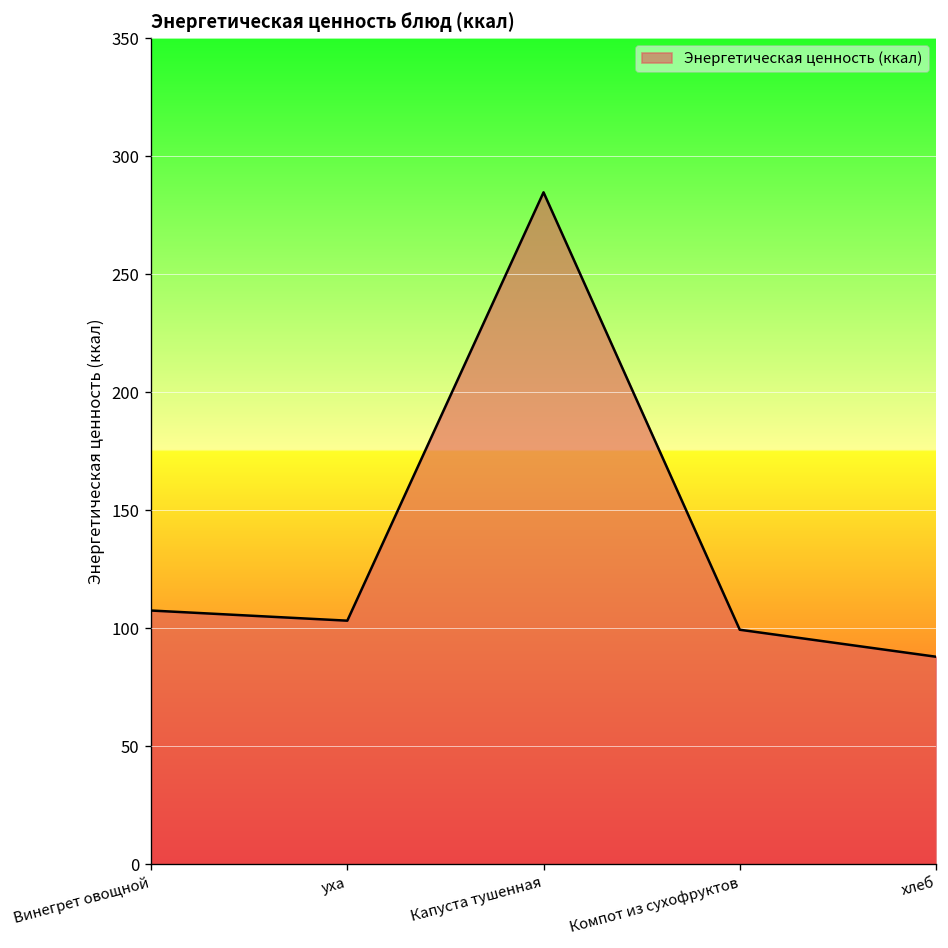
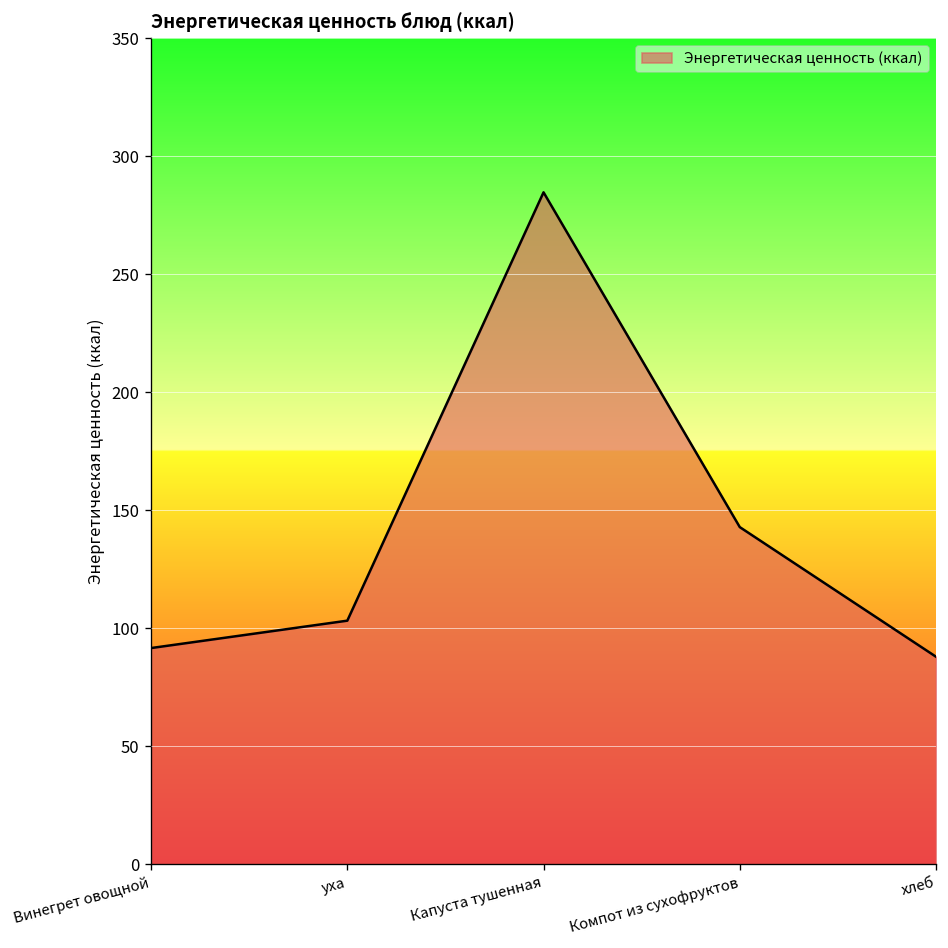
Винегрет овощной: 108 -> 92
Компот из сухофруктов: 99 -> 143
